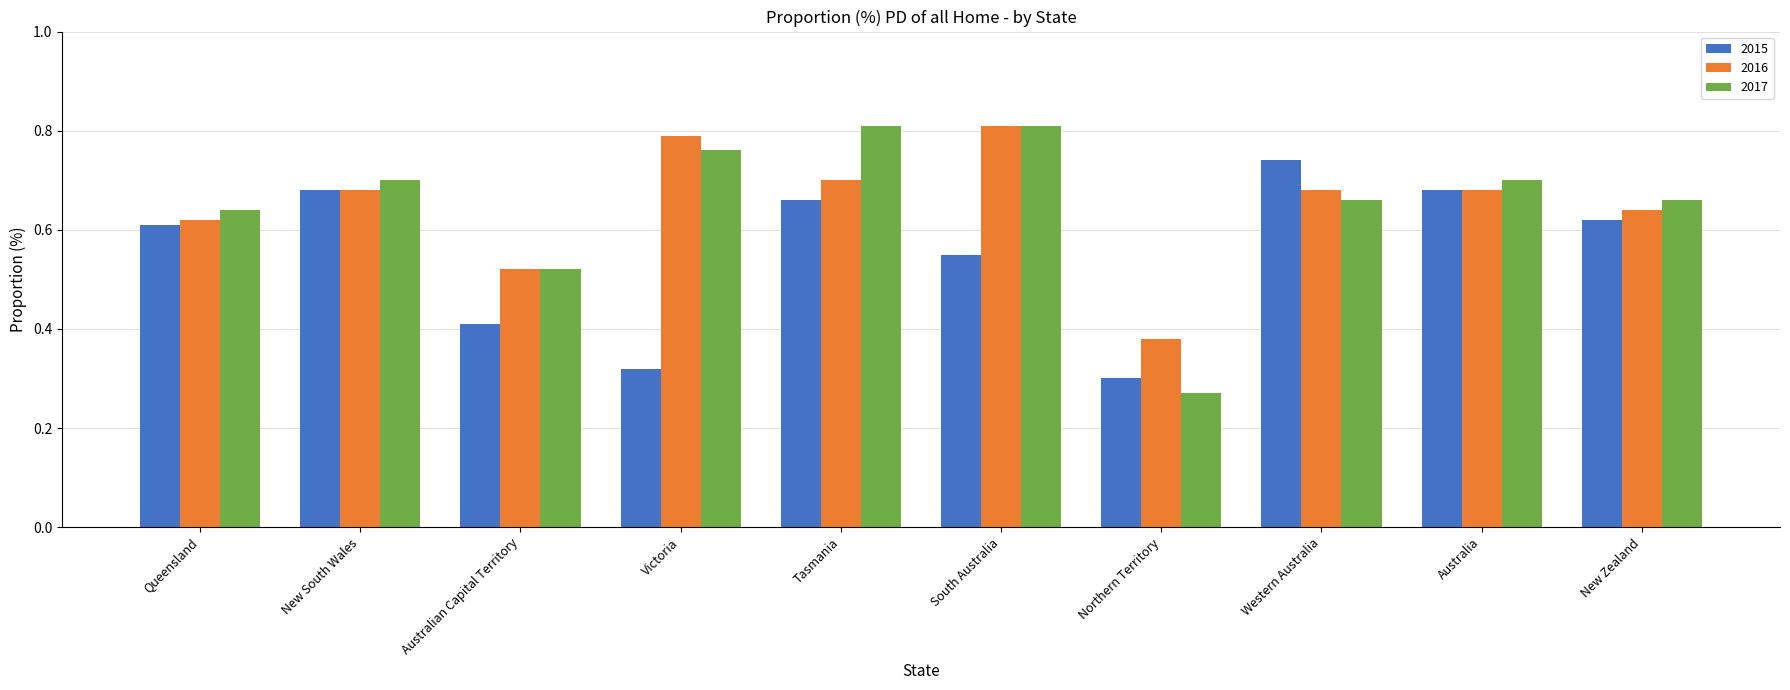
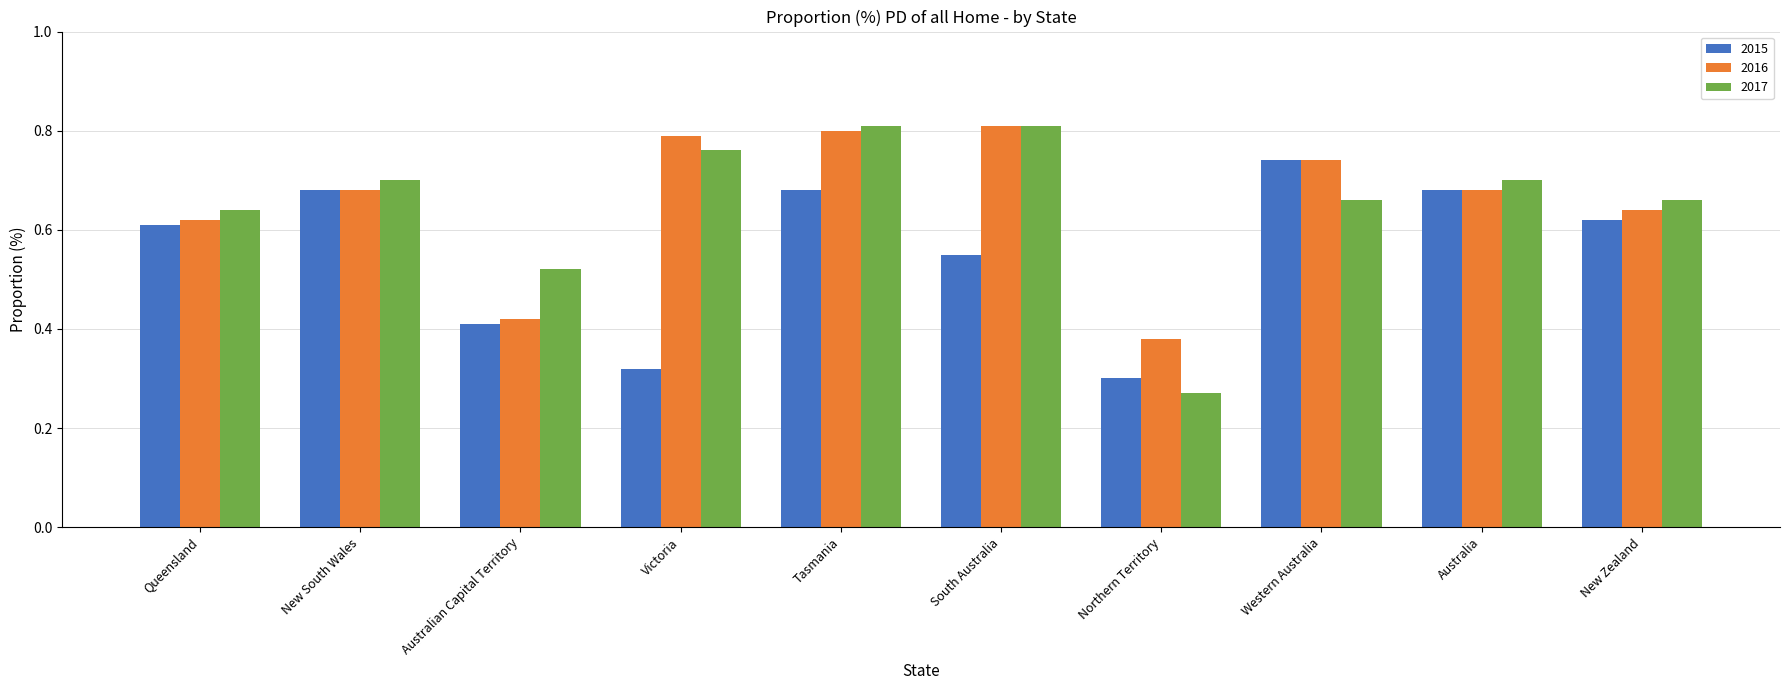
2016, Australian Capital Territory: 0.52 -> 0.42
2015, Tasmania: 0.66 -> 0.68
2016, Tasmania: 0.7 -> 0.8
2016, Western Australia: 0.68 -> 0.74
